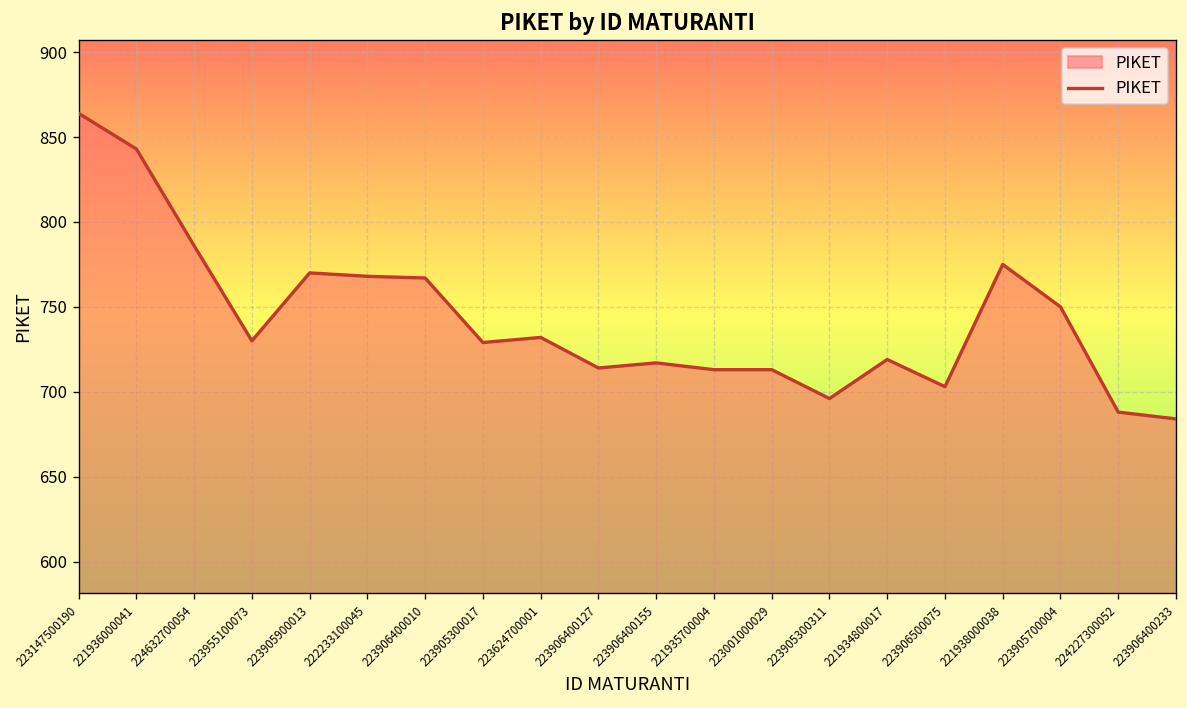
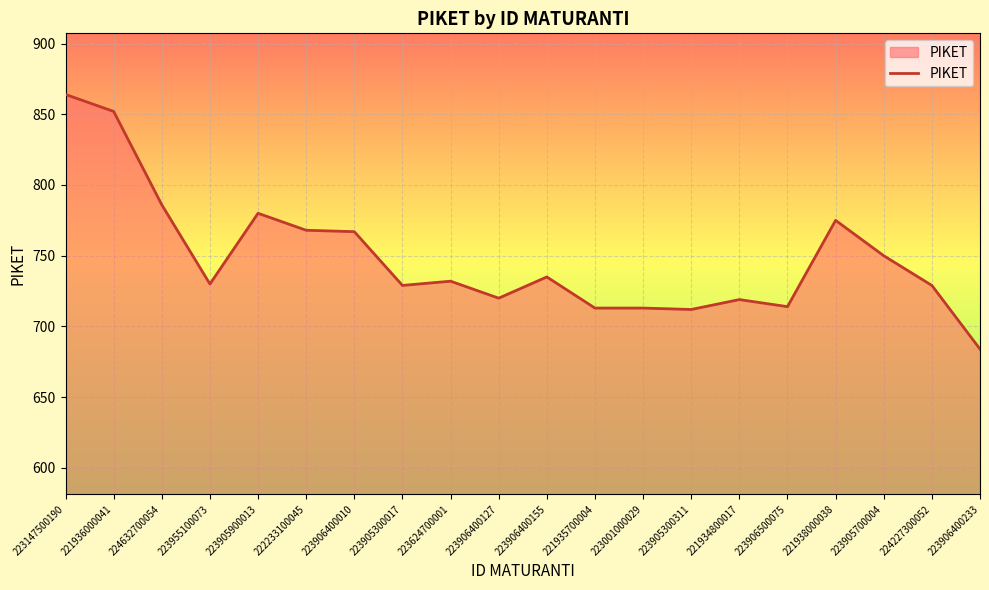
221936000041: 843 -> 852
223905900013: 770 -> 780
223906400127: 714 -> 720
223906400155: 717 -> 735
223905300311: 696 -> 712
223906500075: 703 -> 714
224227300052: 688 -> 729
